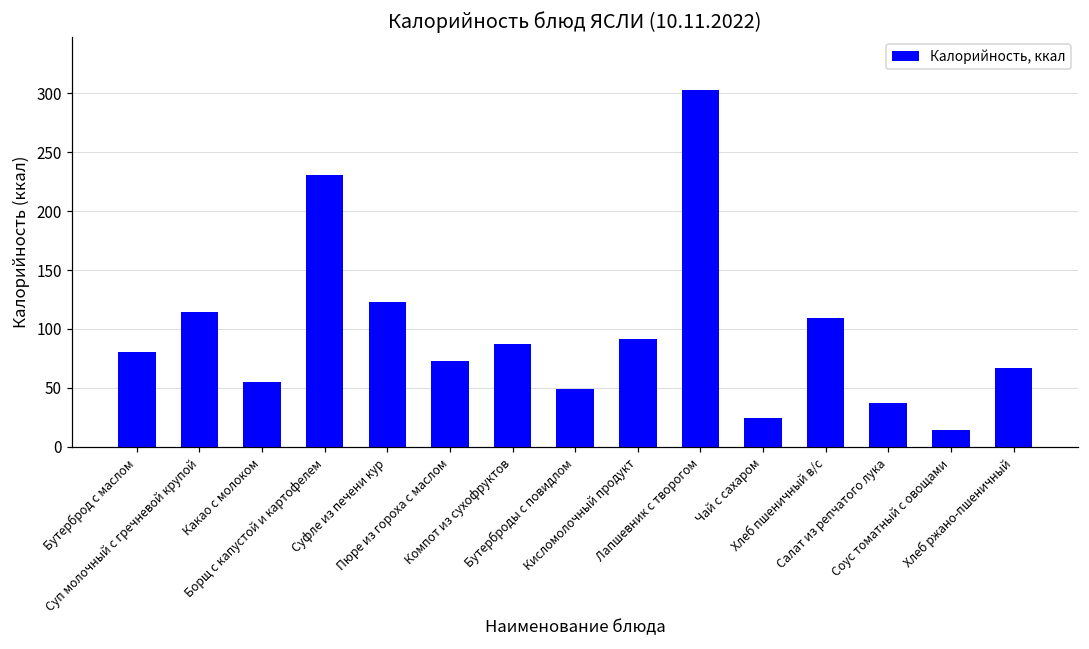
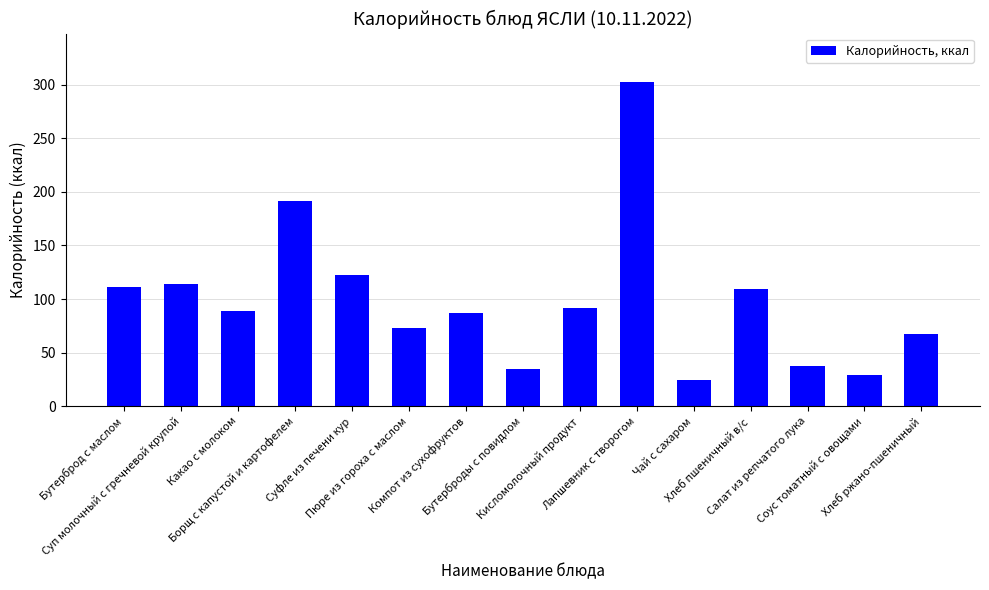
Бутерброд с маслом: 81 -> 111
Какао с молоком: 55 -> 89
Борщ с капустой и картофелем: 230 -> 191
Бутерброды с повидлом: 49 -> 35
Соус томатный с овощами: 14 -> 30
